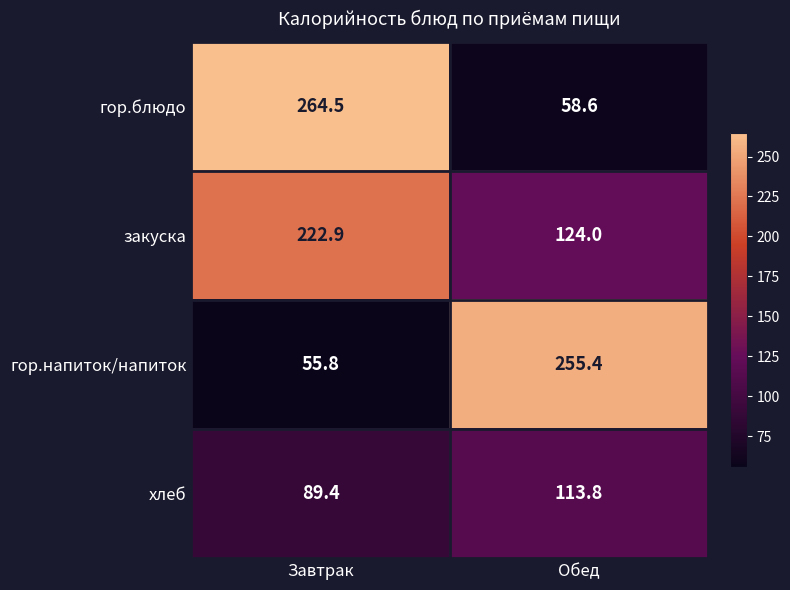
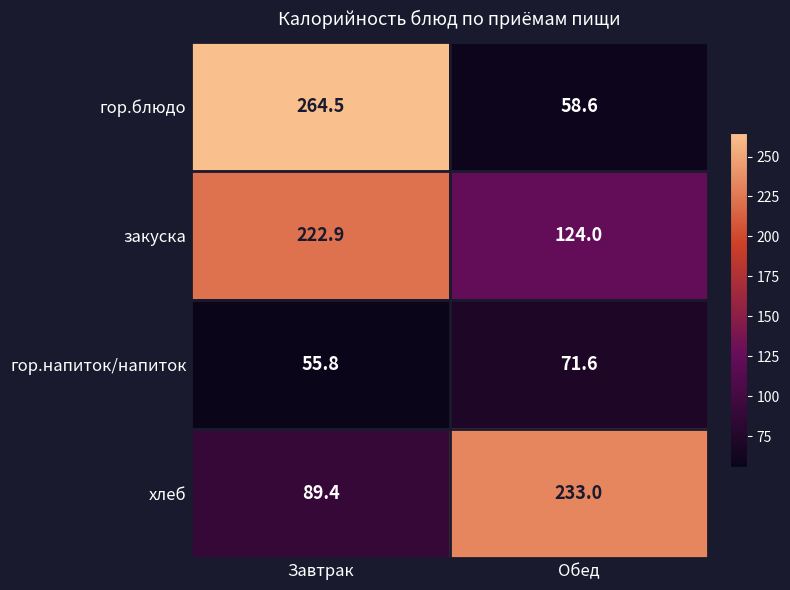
гор.напиток/напиток, Обед: 255.4 -> 71.6
хлеб, Обед: 113.8 -> 233.0
